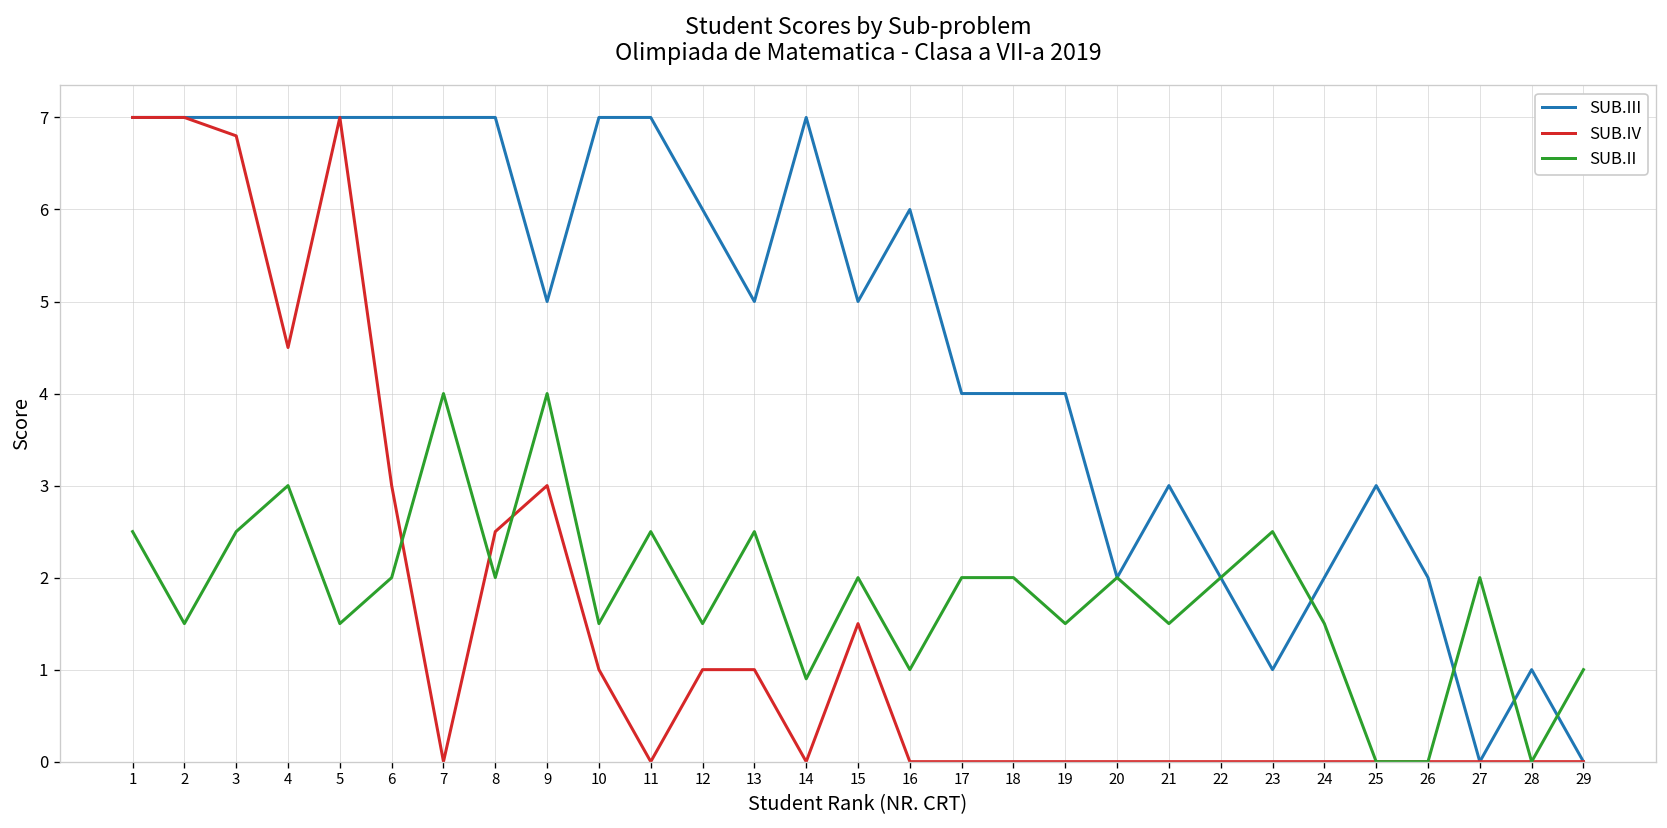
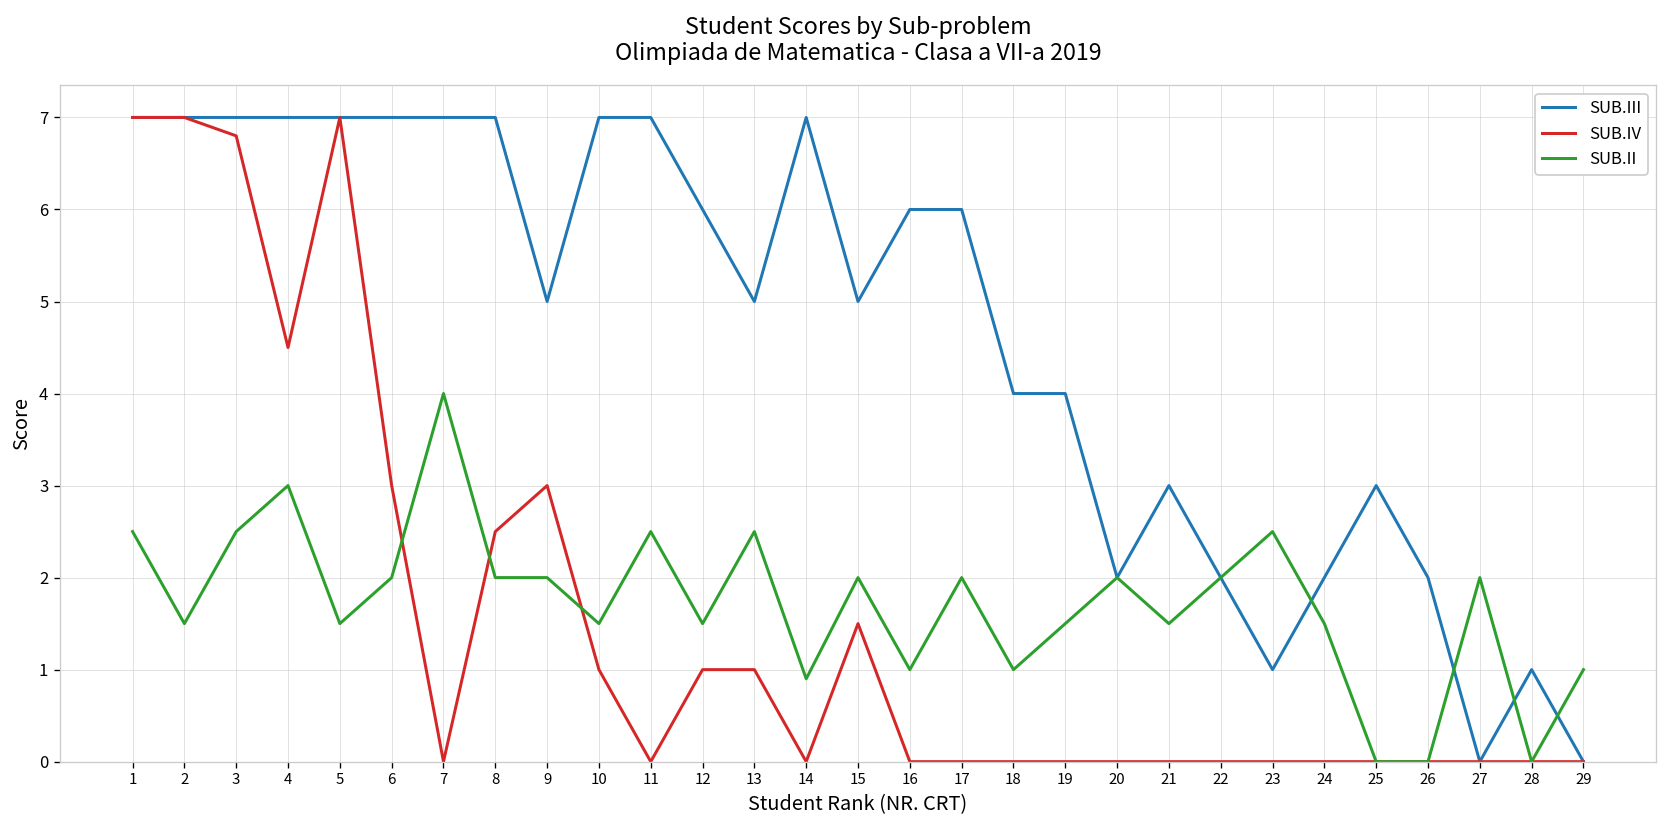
SUB.II, 9: 4 -> 2
SUB.III, 17: 4 -> 6
SUB.II, 18: 2 -> 1
